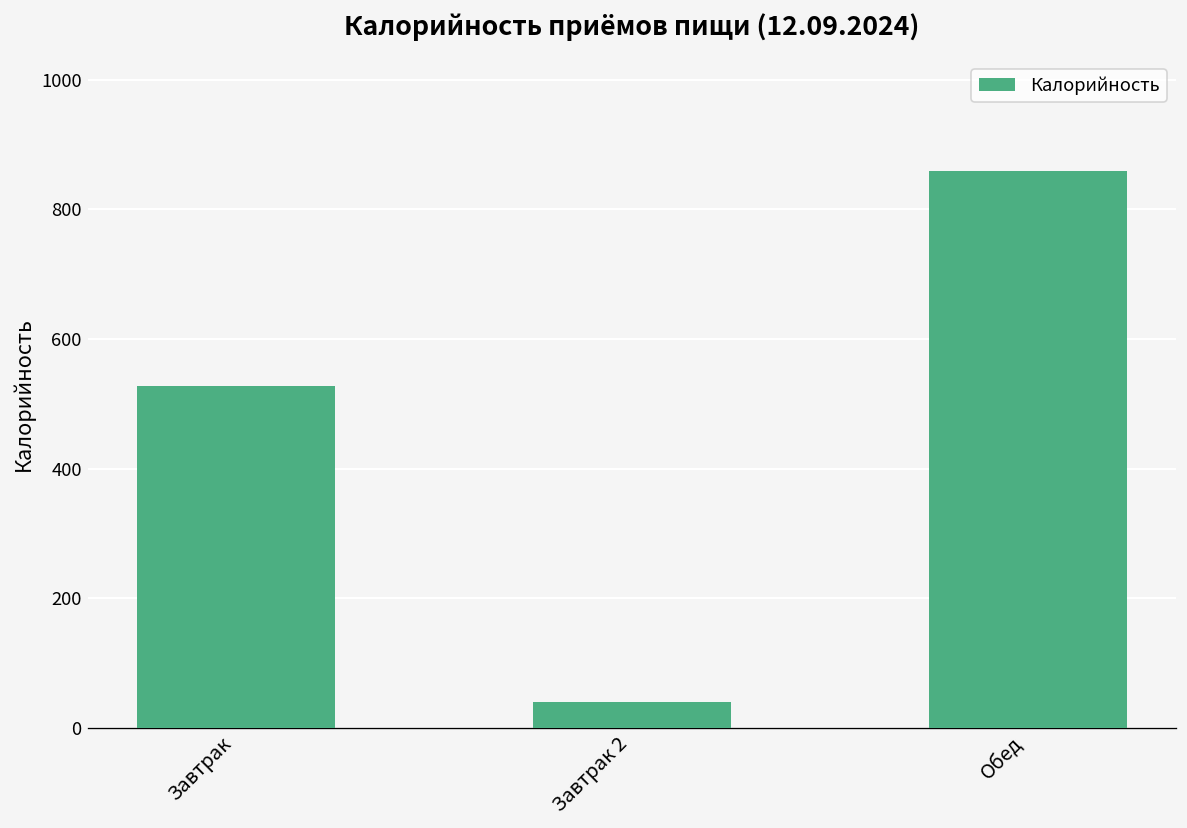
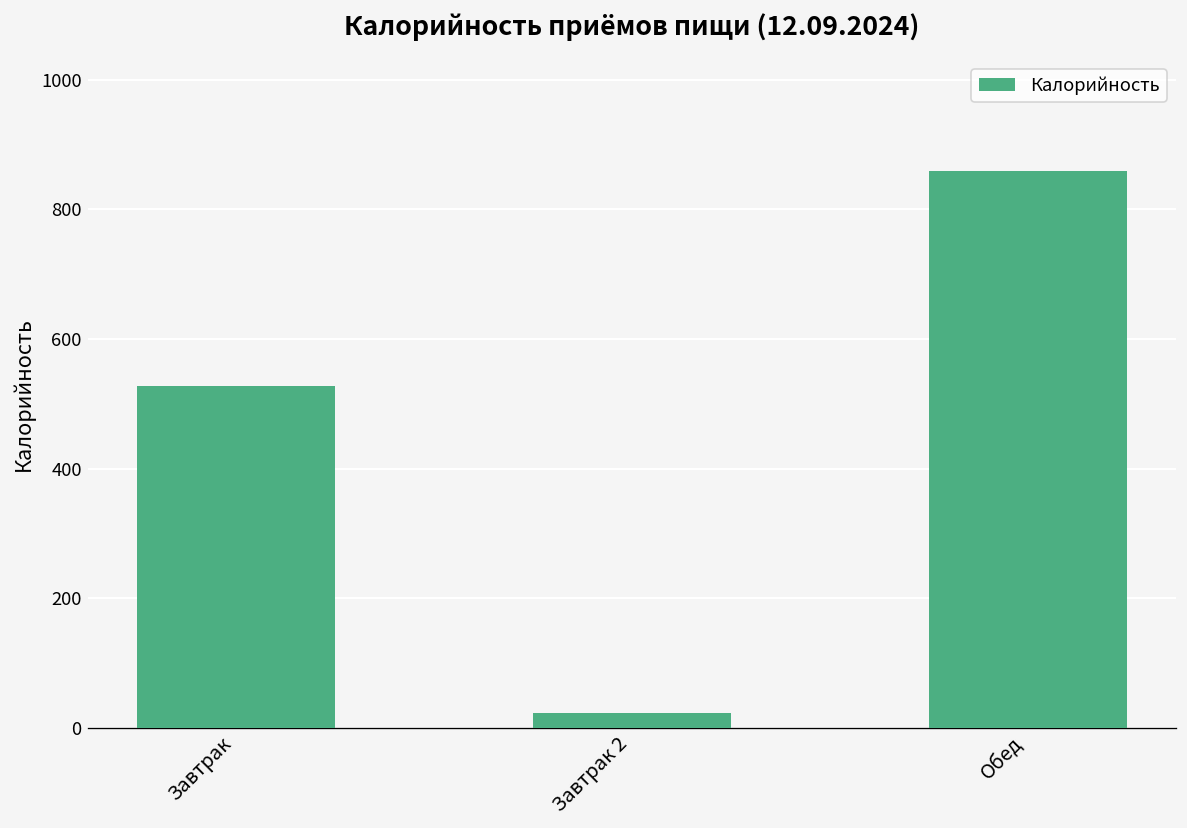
Завтрак 2: 40 -> 20
